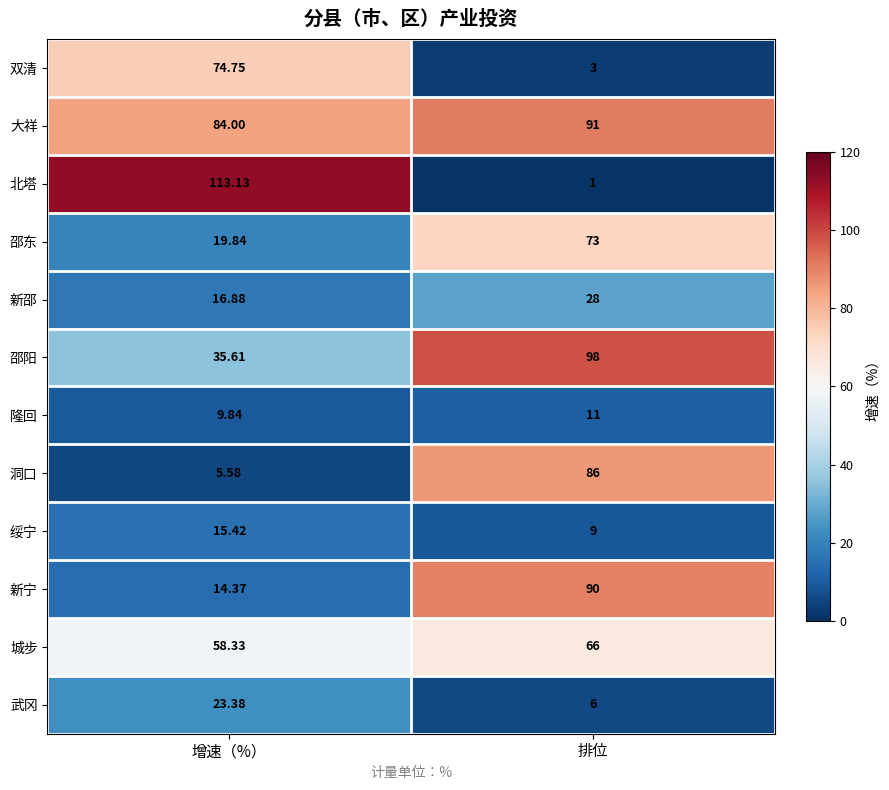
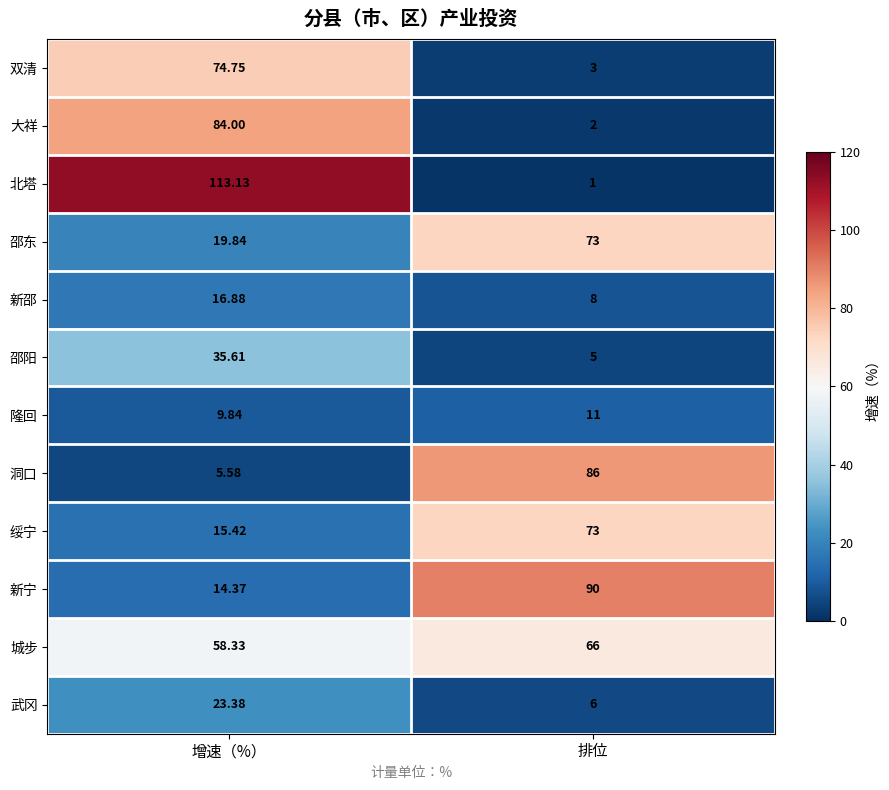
大祥, 排位: 91 -> 2
新邵, 排位: 28 -> 8
邵阳, 排位: 98 -> 5
绥宁, 排位: 9 -> 73
